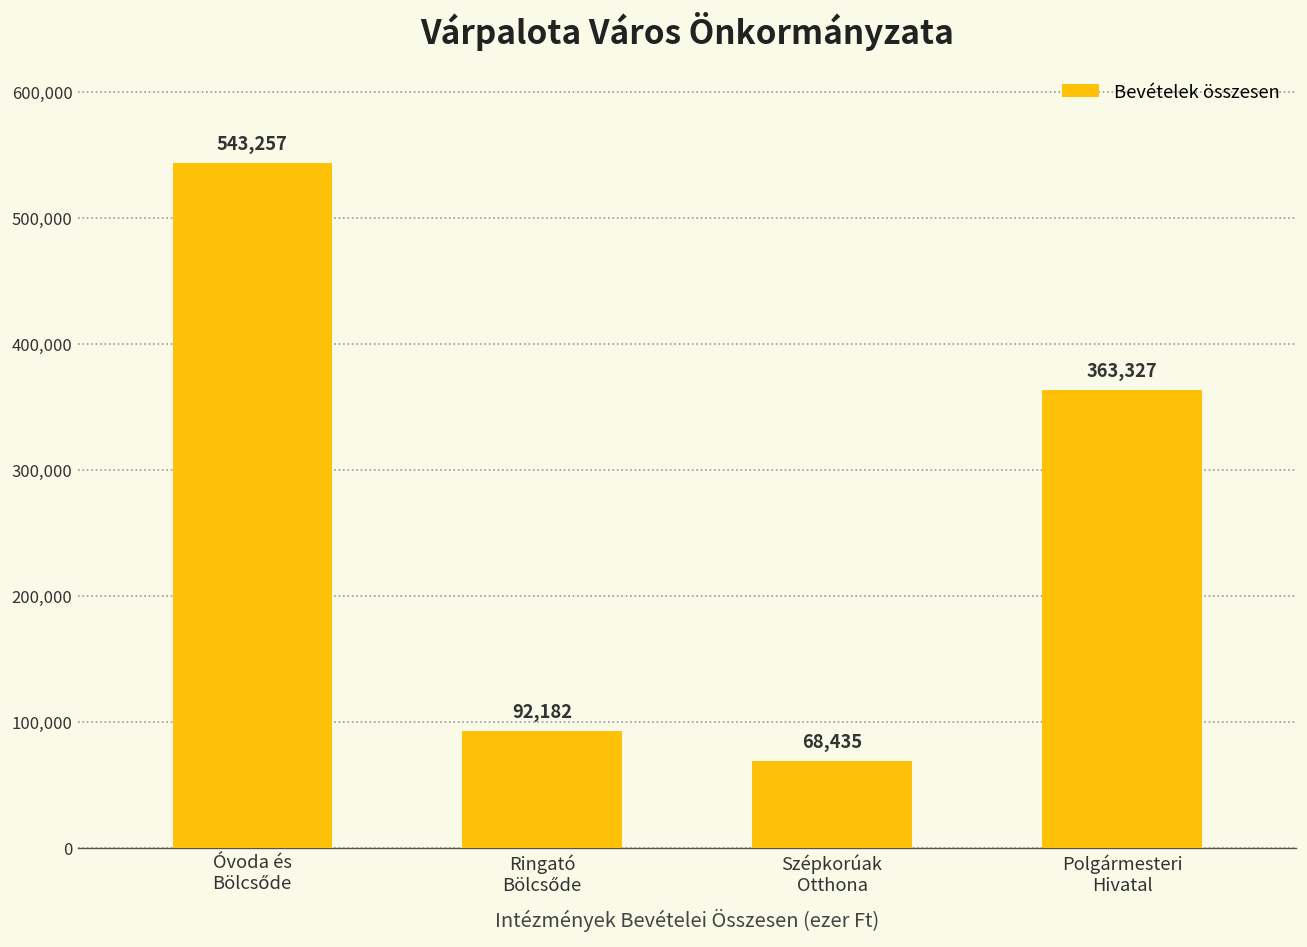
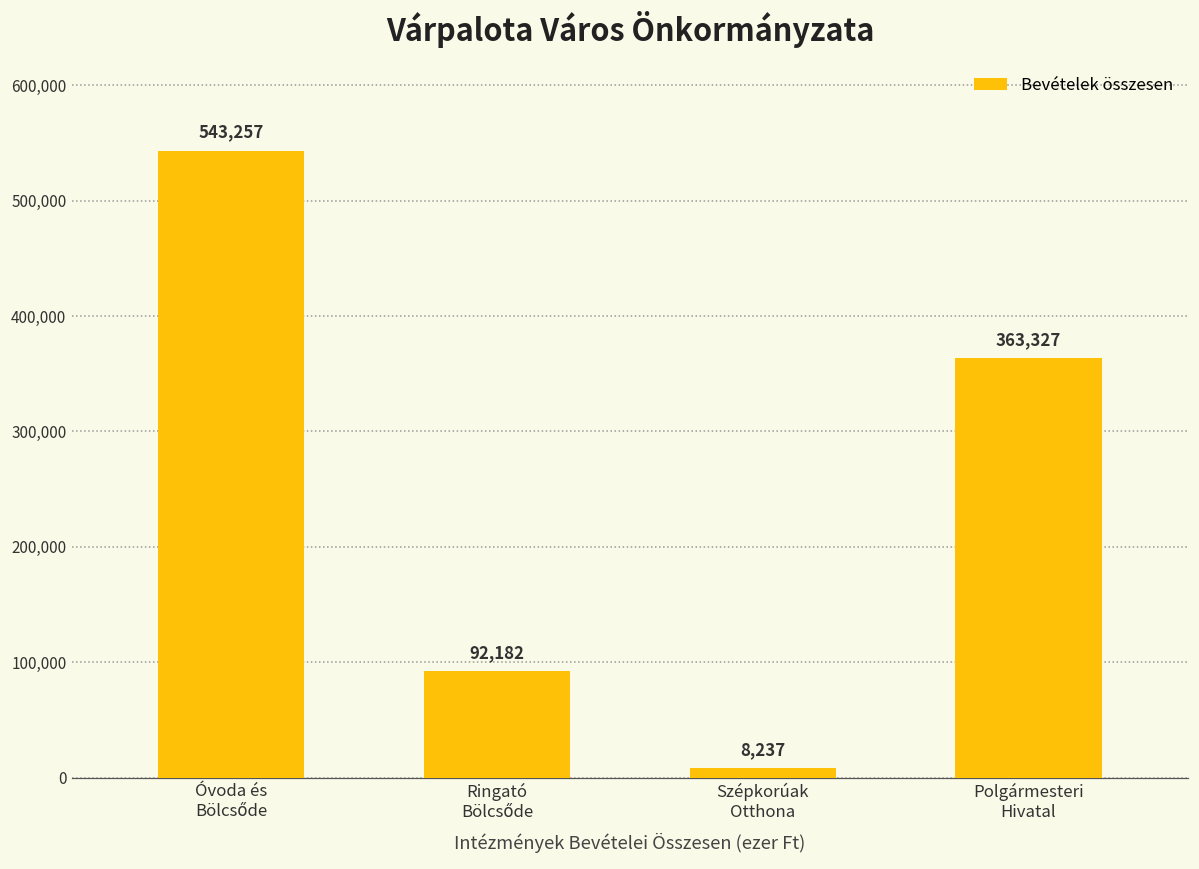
Szépkorúak Otthona: 68,435 -> 8,237
